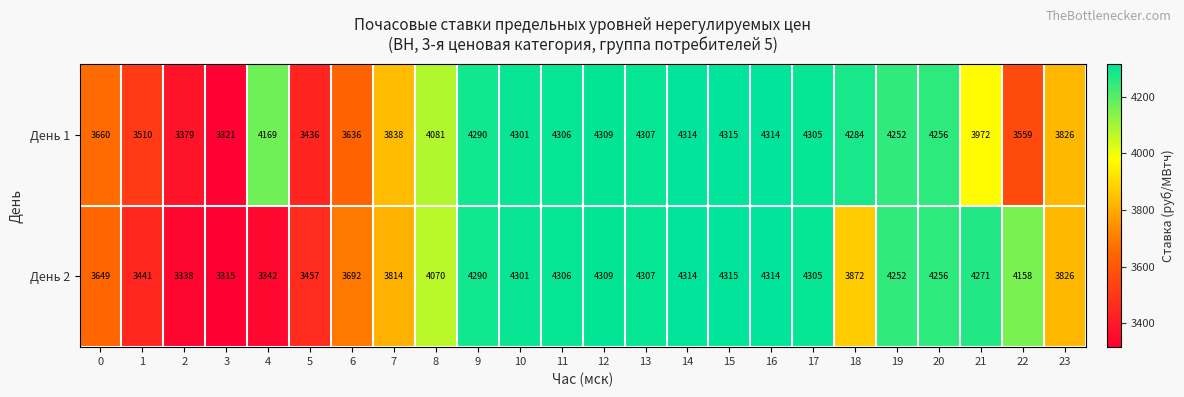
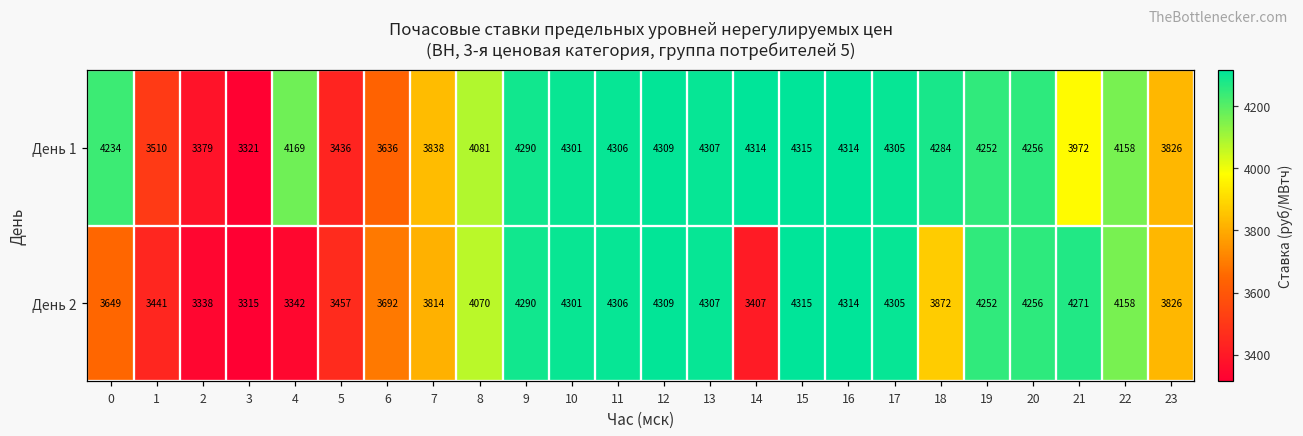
День 1, 0: 3660 -> 4234
День 1, 22: 3559 -> 4158
День 2, 14: 4314 -> 3407
